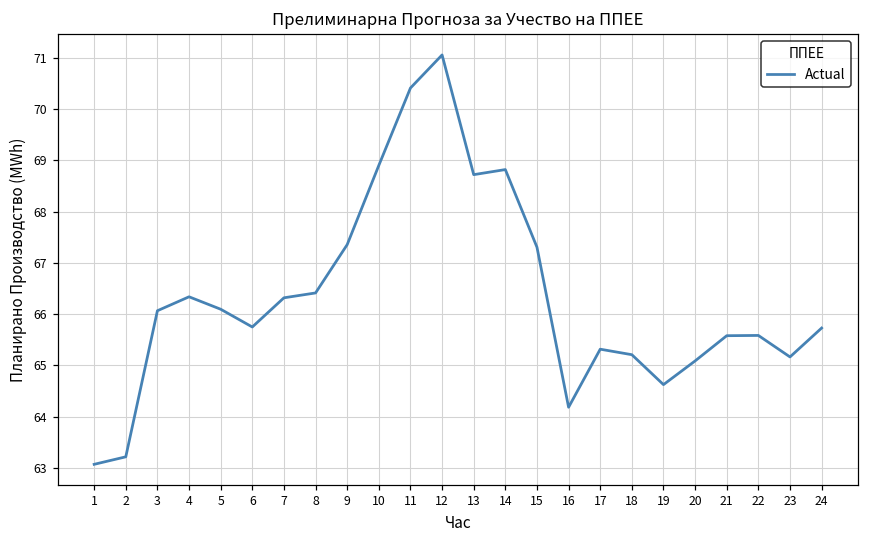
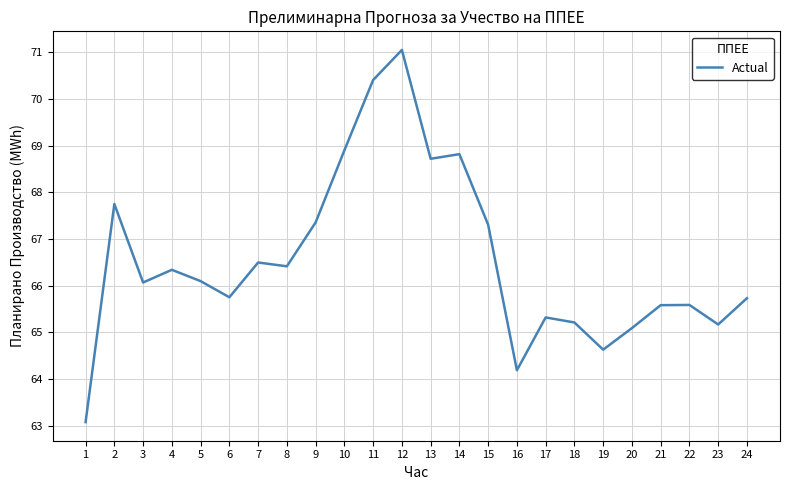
2: 63.2 -> 67.7
7: 66.3 -> 66.5
